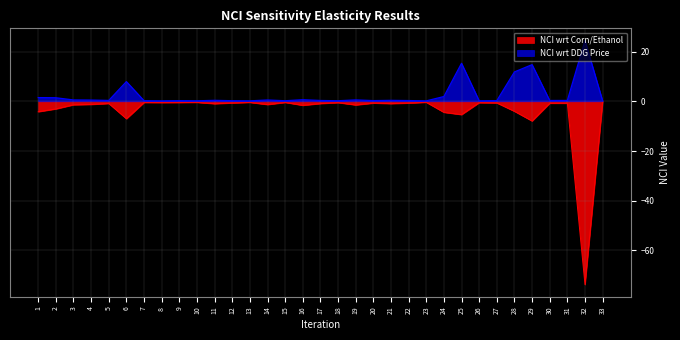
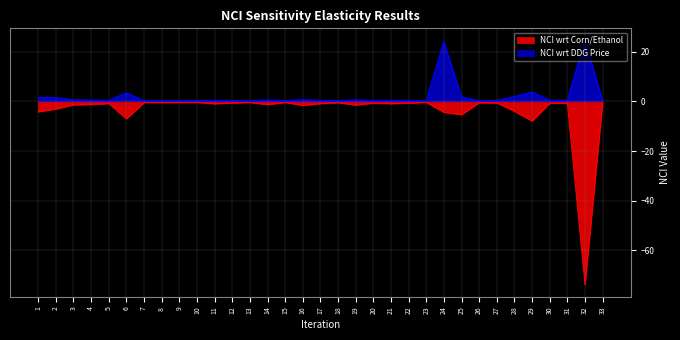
NCI wrt DDG Price, 6: 8 -> 3
NCI wrt DDG Price, 24: 2 -> 24
NCI wrt DDG Price, 25: 15 -> 2
NCI wrt DDG Price, 28: 12 -> 2
NCI wrt DDG Price, 29: 15 -> 4
